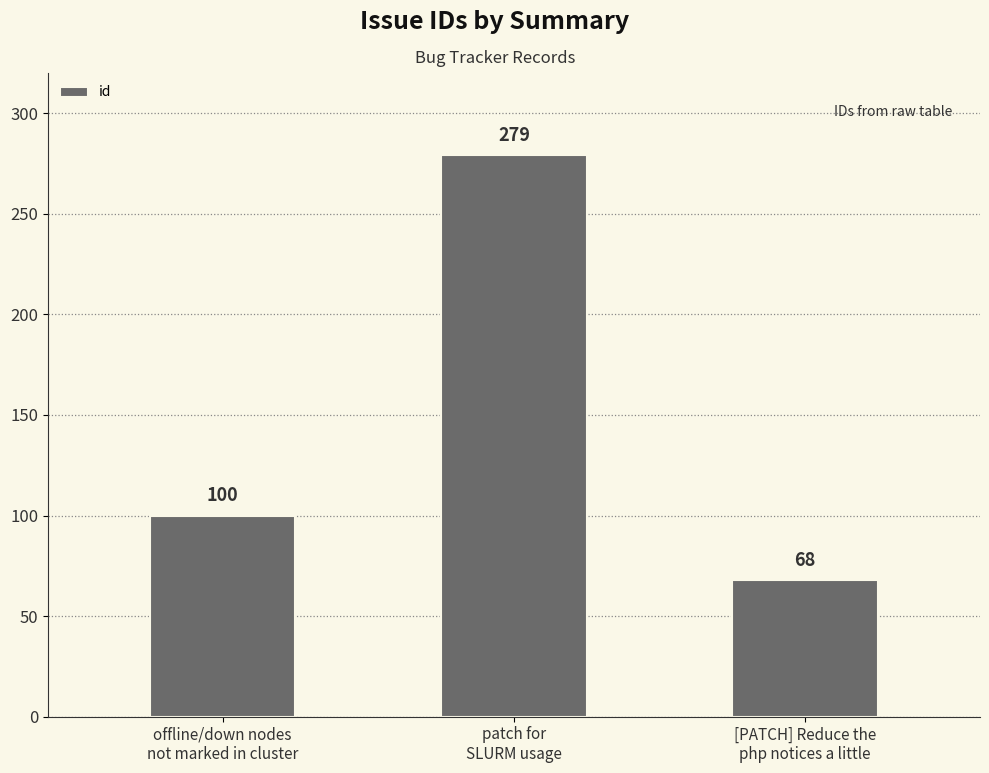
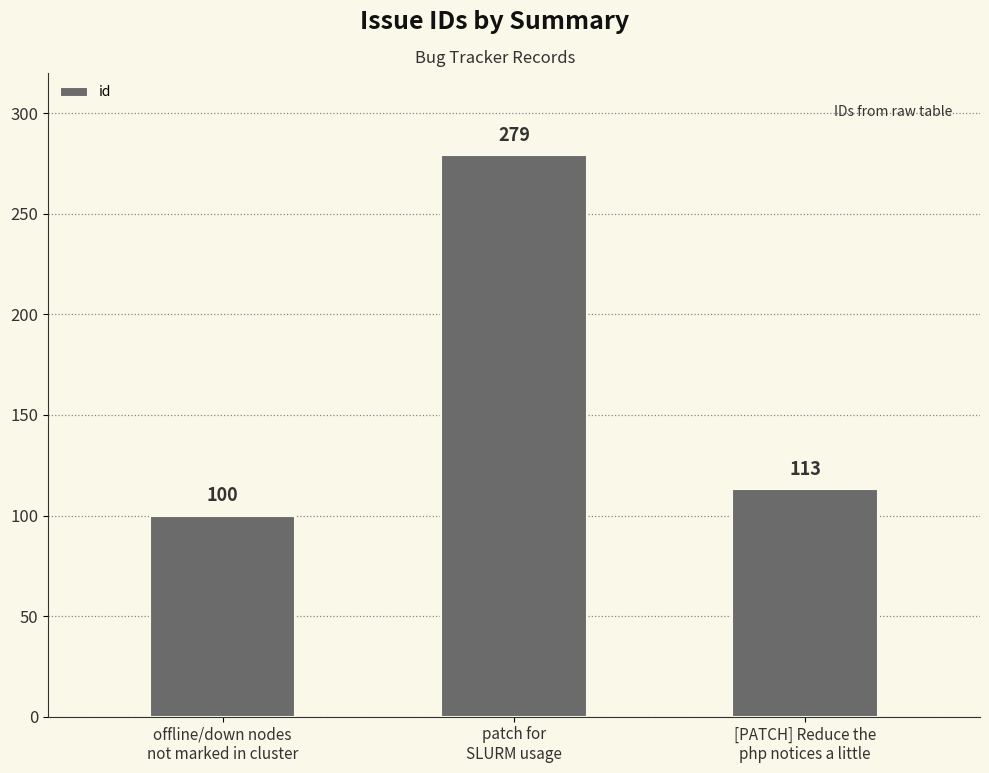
[PATCH] Reduce the php notices a little: 68 -> 113
